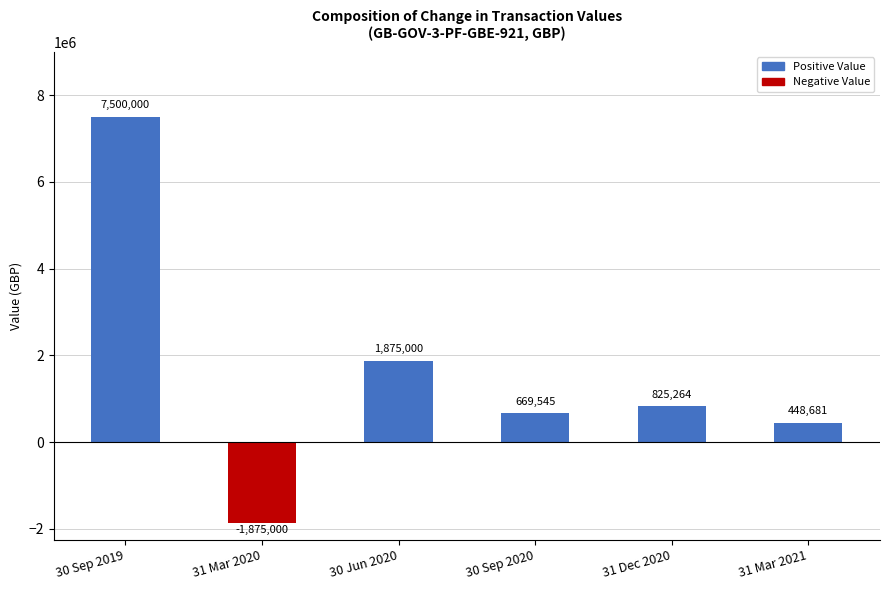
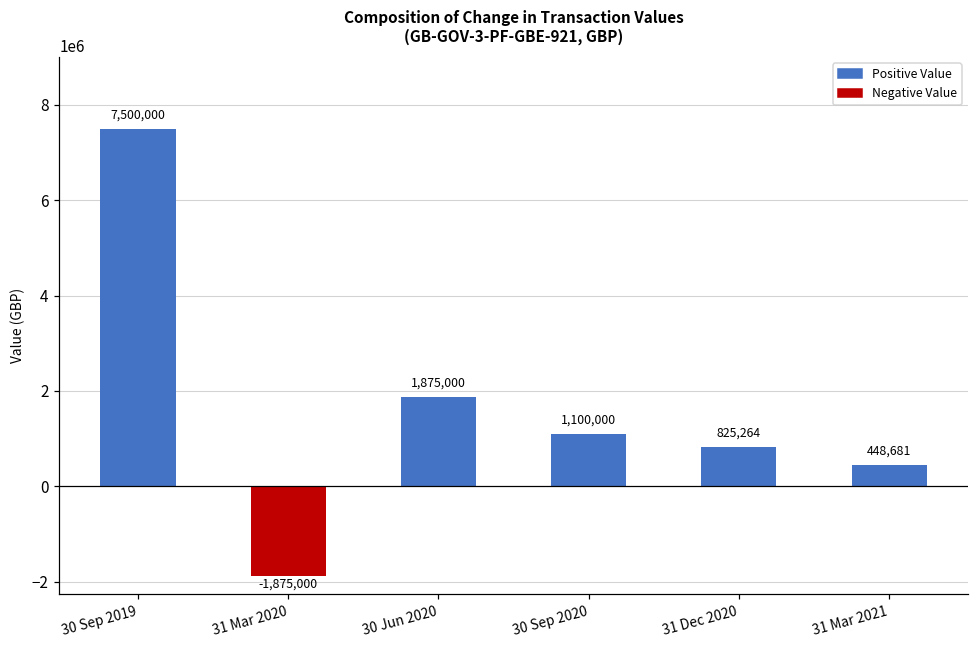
30 Sep 2020: 669,545 -> 1,100,000
